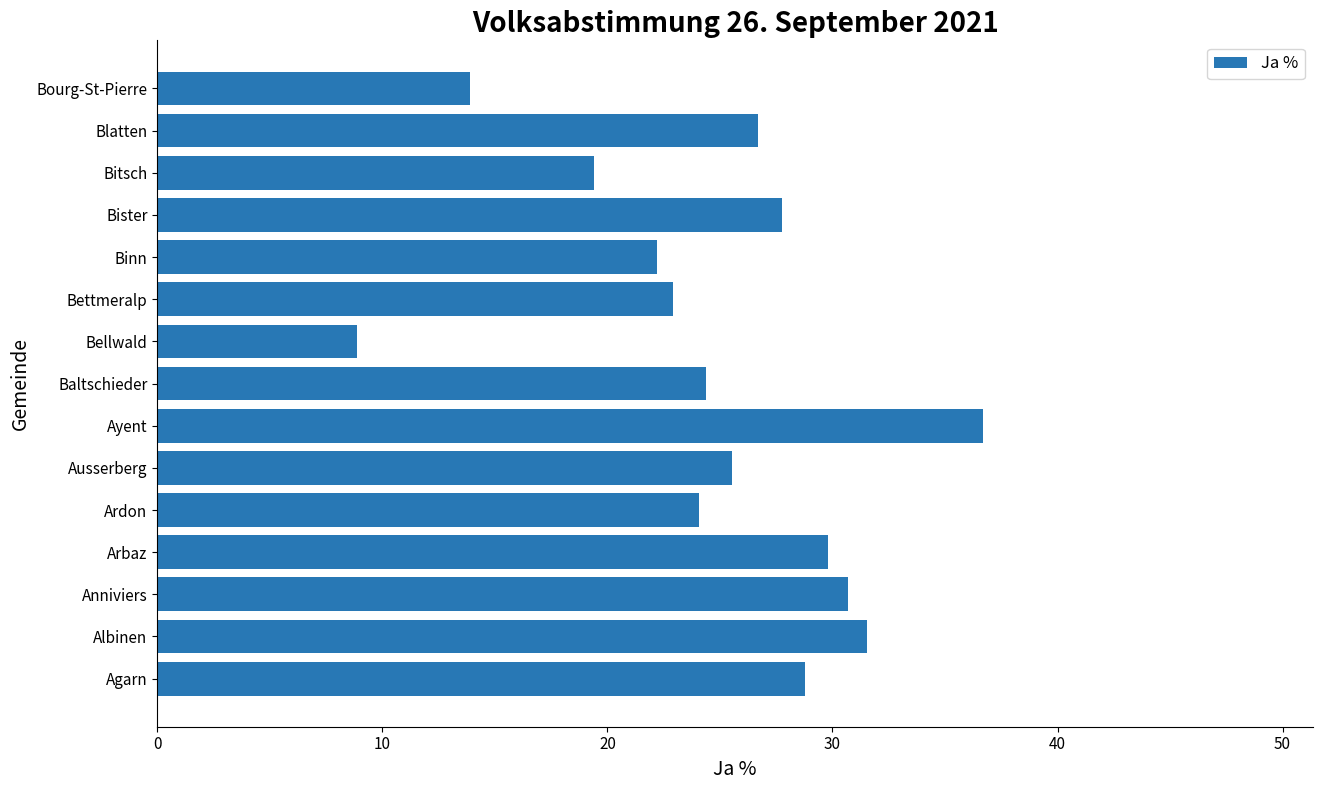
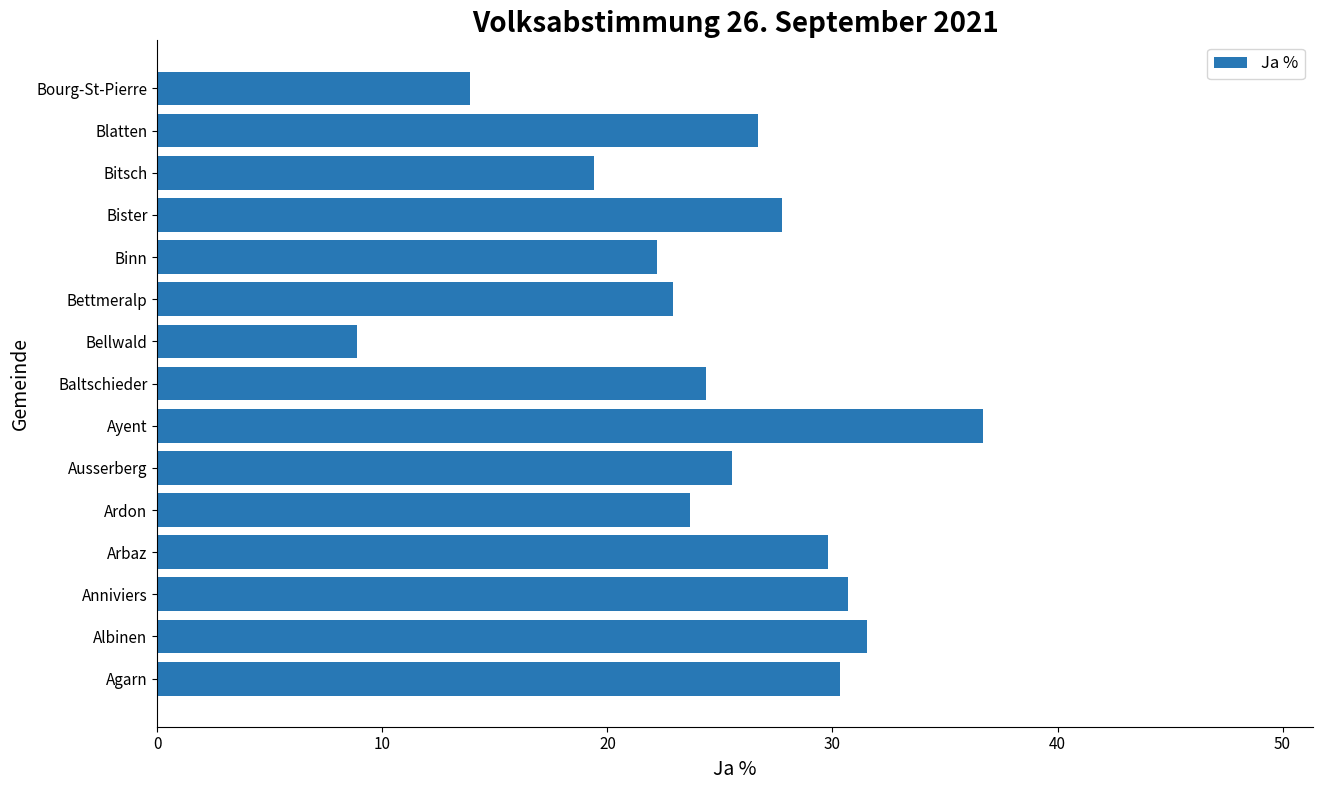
Ardon: 24.1 -> 23.7
Agarn: 28.8 -> 30.3
